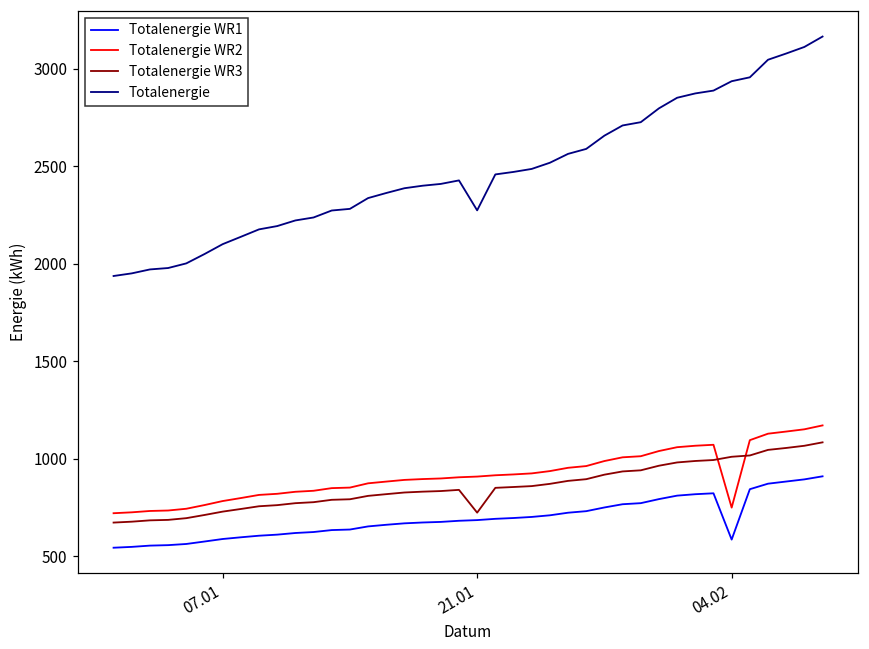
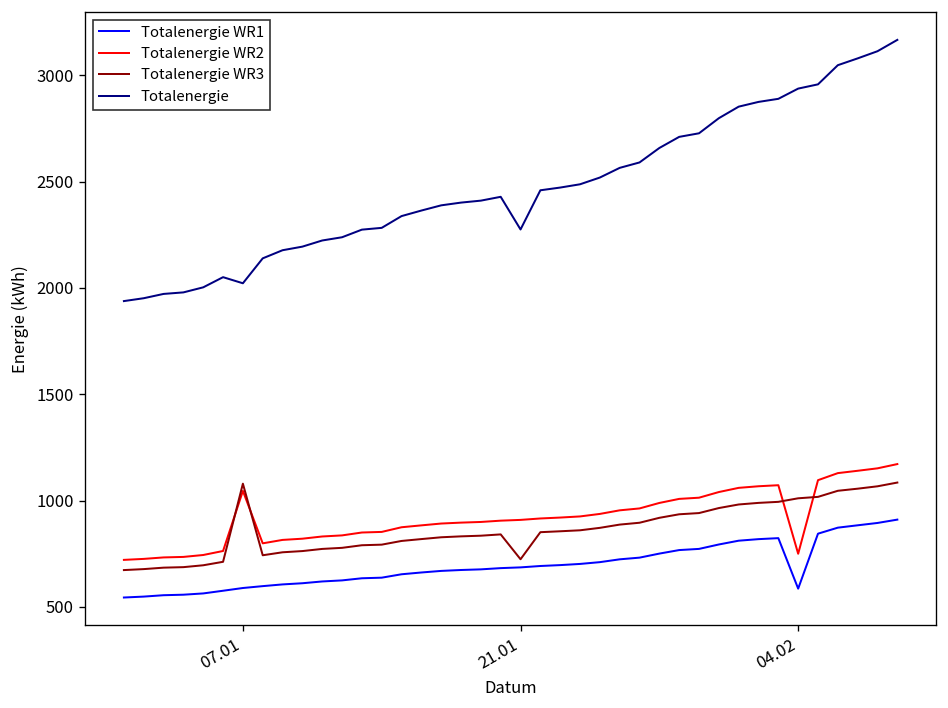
Totalenergie WR2, 07.01: 780 -> 1050
Totalenergie WR3, 07.01: 730 -> 1080
Totalenergie, 07.01: 2100 -> 2020
